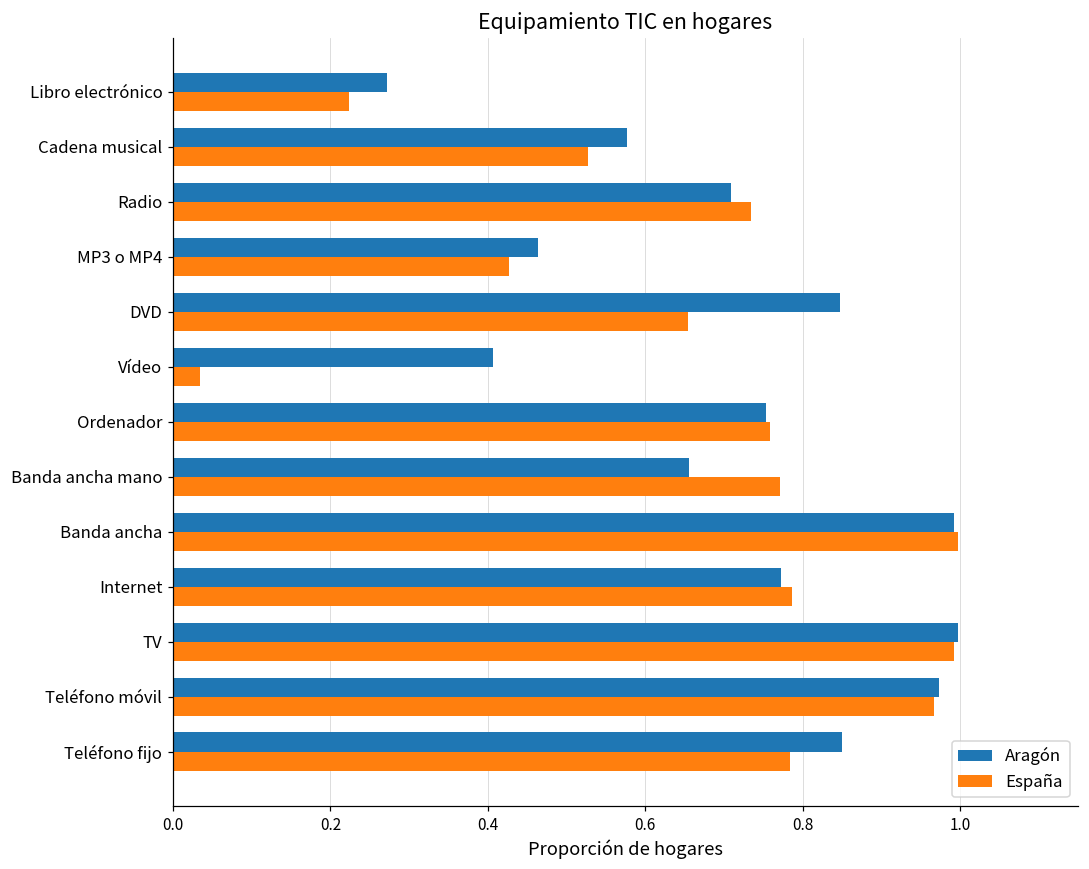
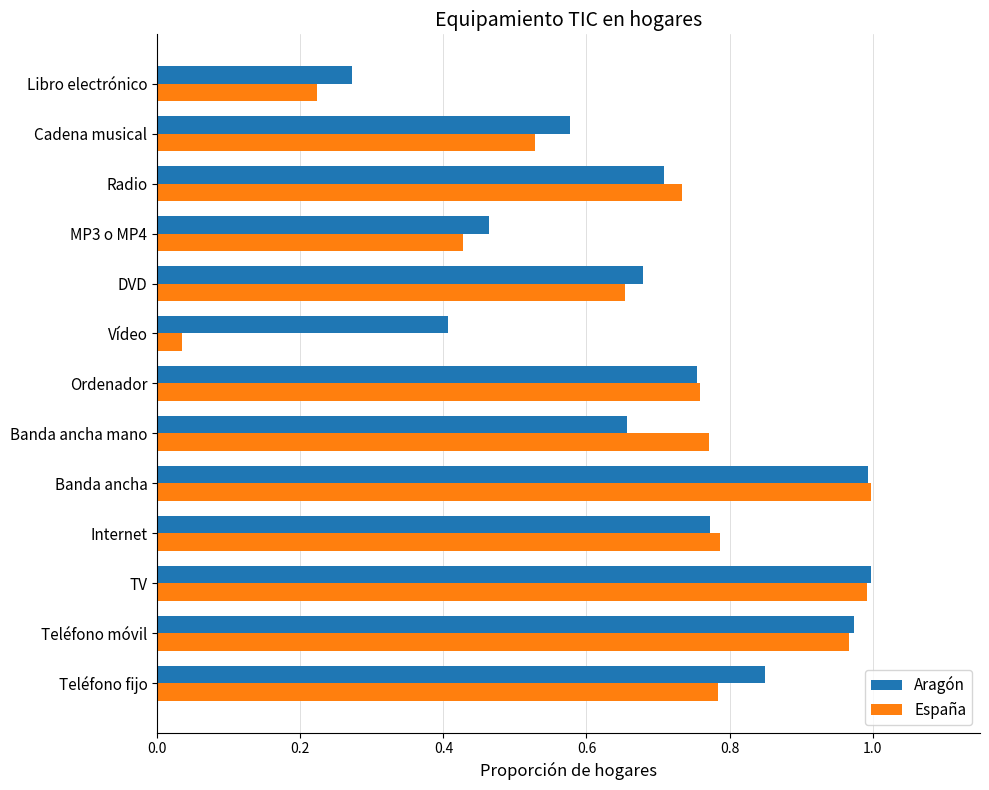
Aragón, DVD: 0.85 -> 0.68
